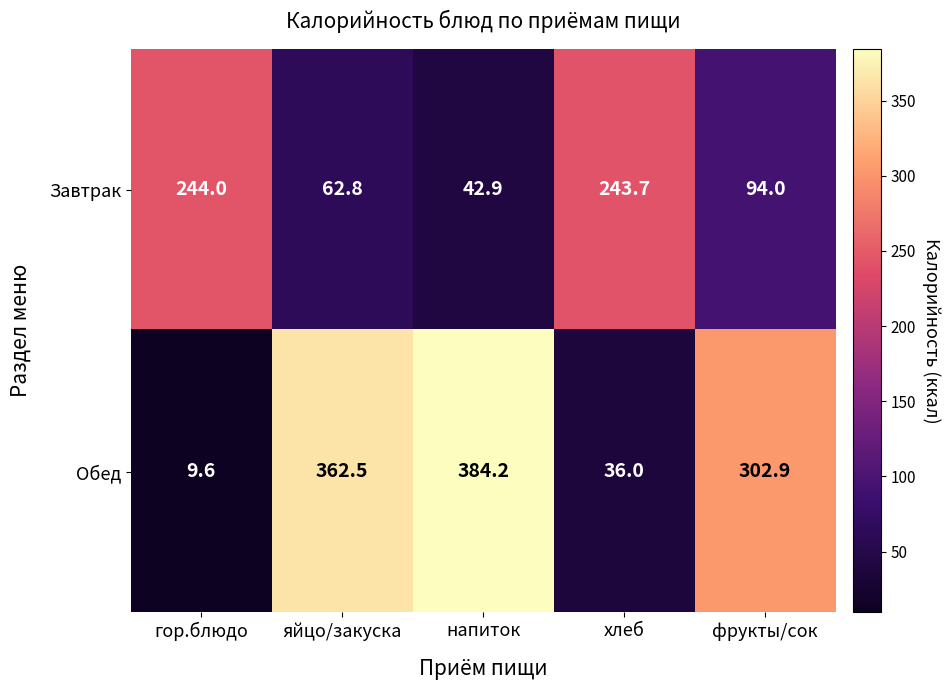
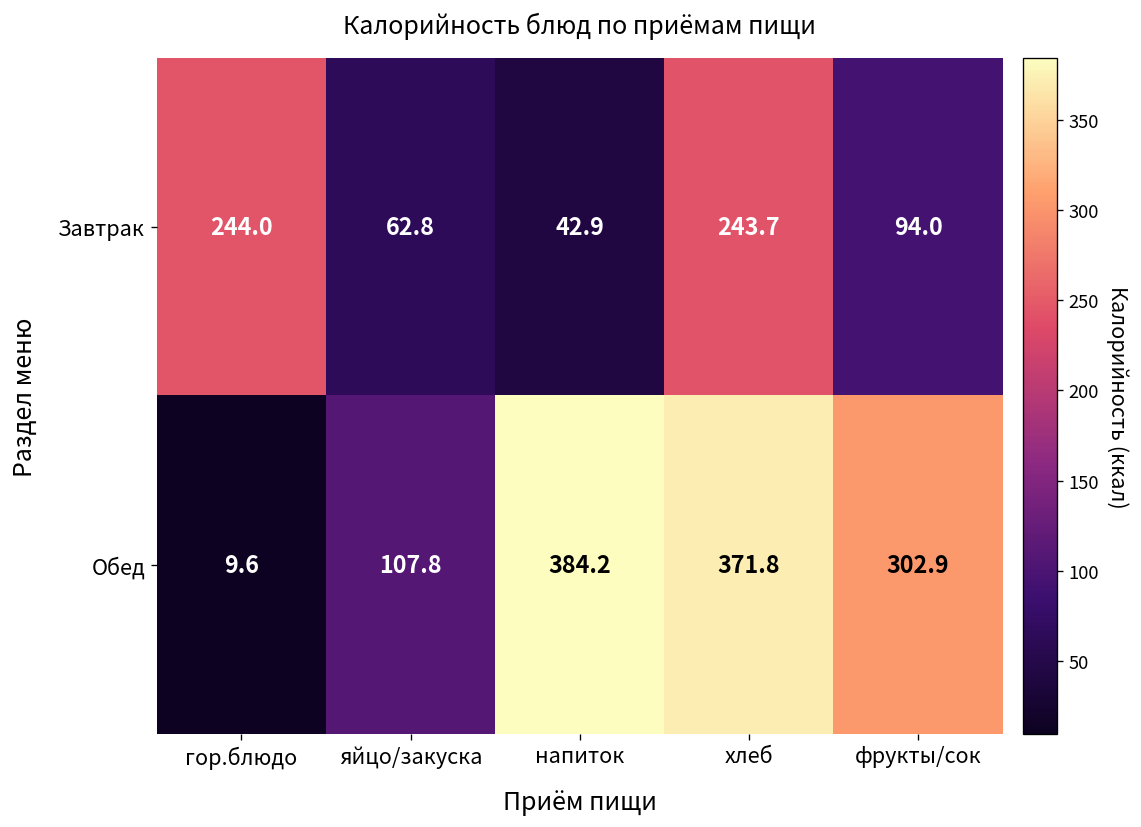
Обед, яйцо/закуска: 362.5 -> 107.8
Обед, хлеб: 36.0 -> 371.8
